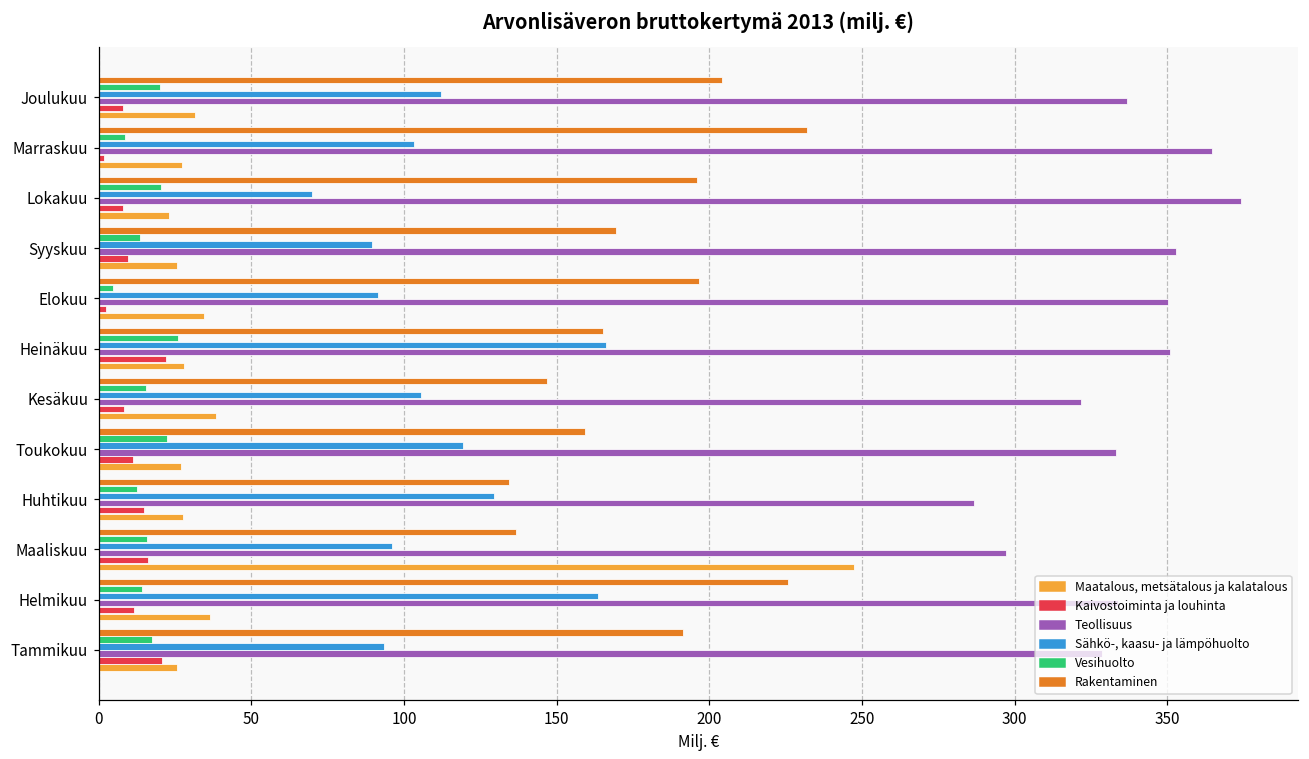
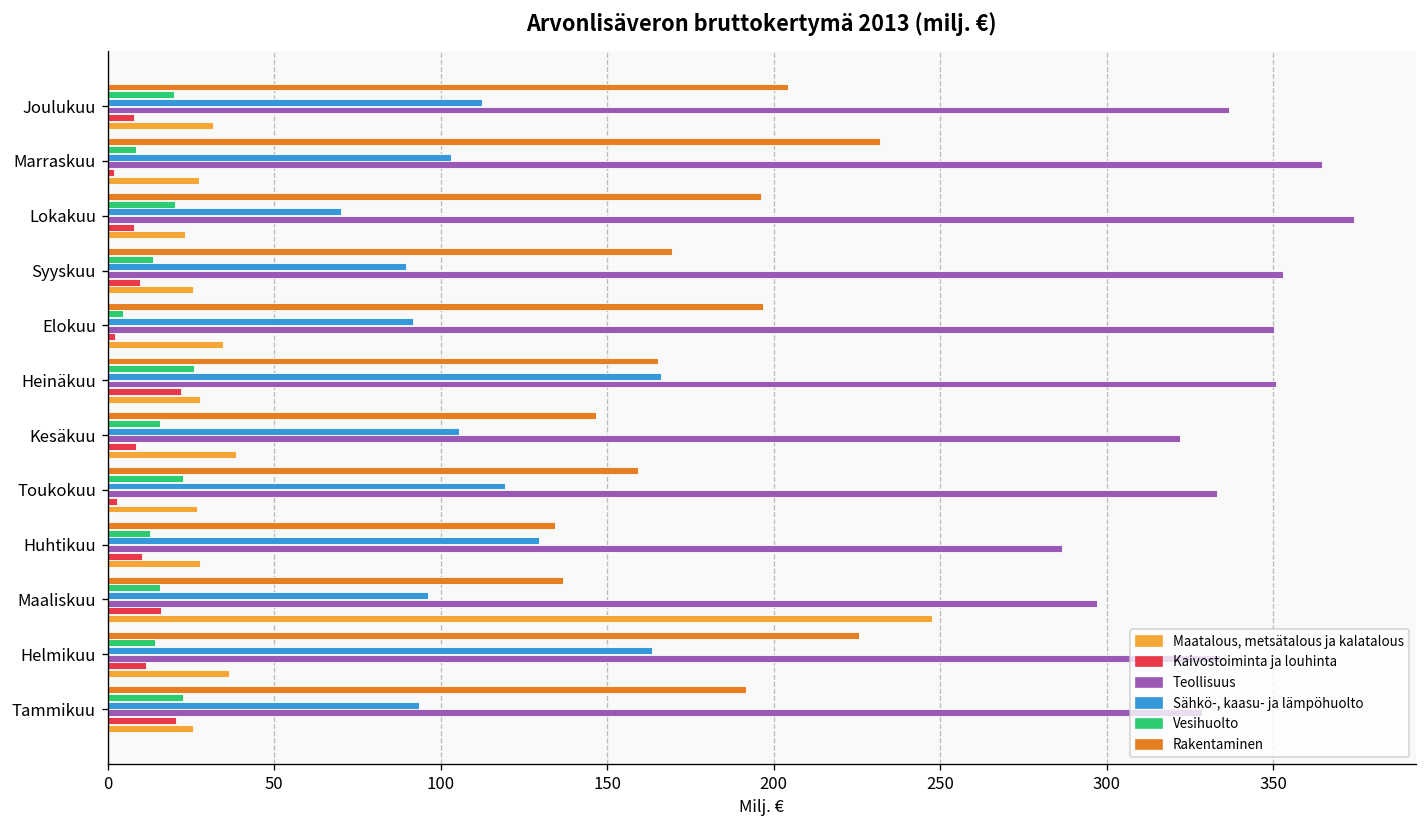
Kaivostoiminta ja louhinta, Toukokuu: 11 -> 3
Kaivostoiminta ja louhinta, Huhtikuu: 15 -> 10
Vesihuolto, Tammikuu: 17 -> 23
